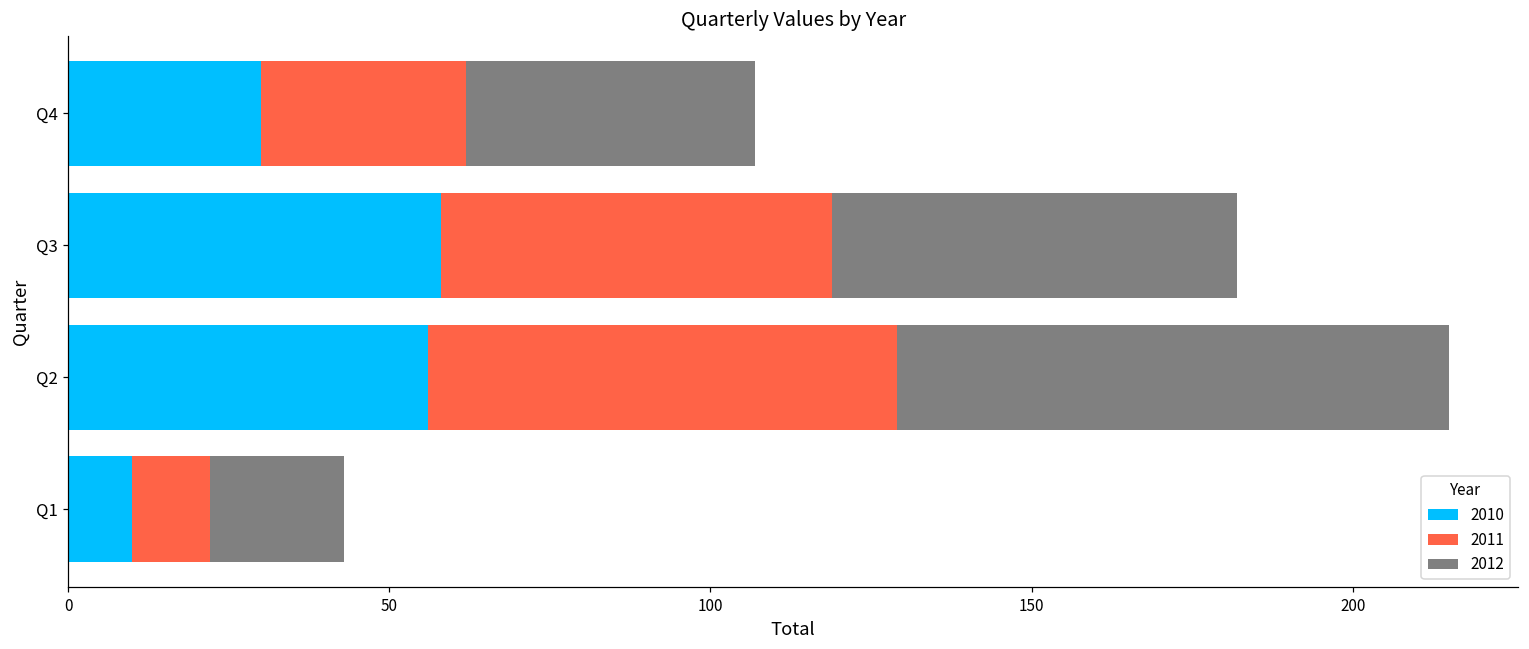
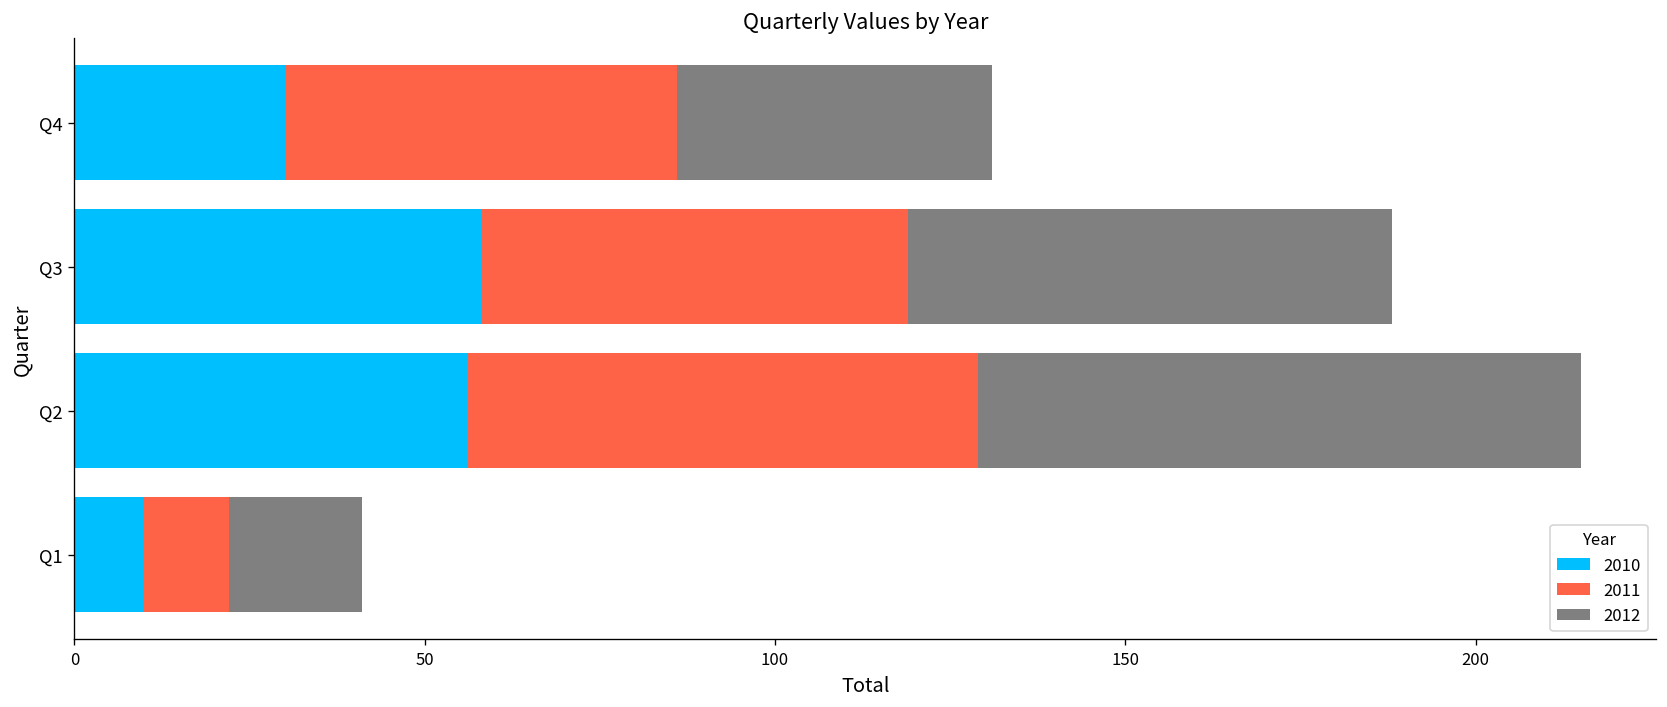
2011, Q4: 32 -> 56
2012, Q3: 63 -> 69
2012, Q1: 21 -> 19
